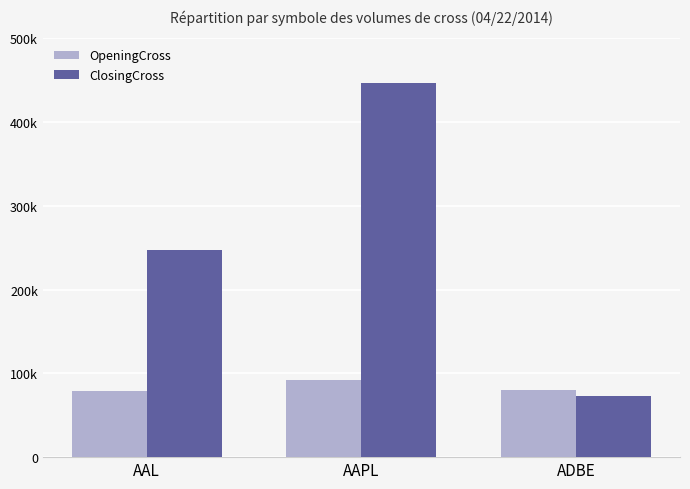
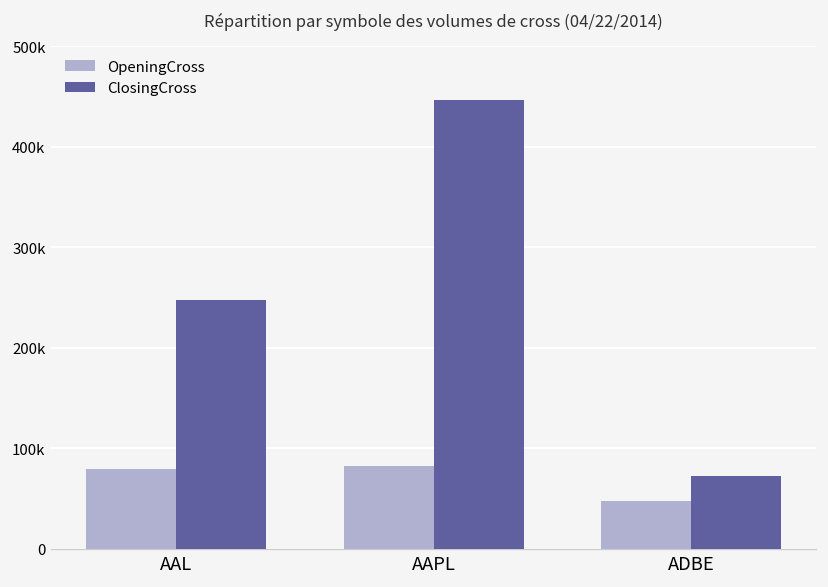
OpeningCross, AAPL: 90000 -> 80000
OpeningCross, ADBE: 80000 -> 50000
